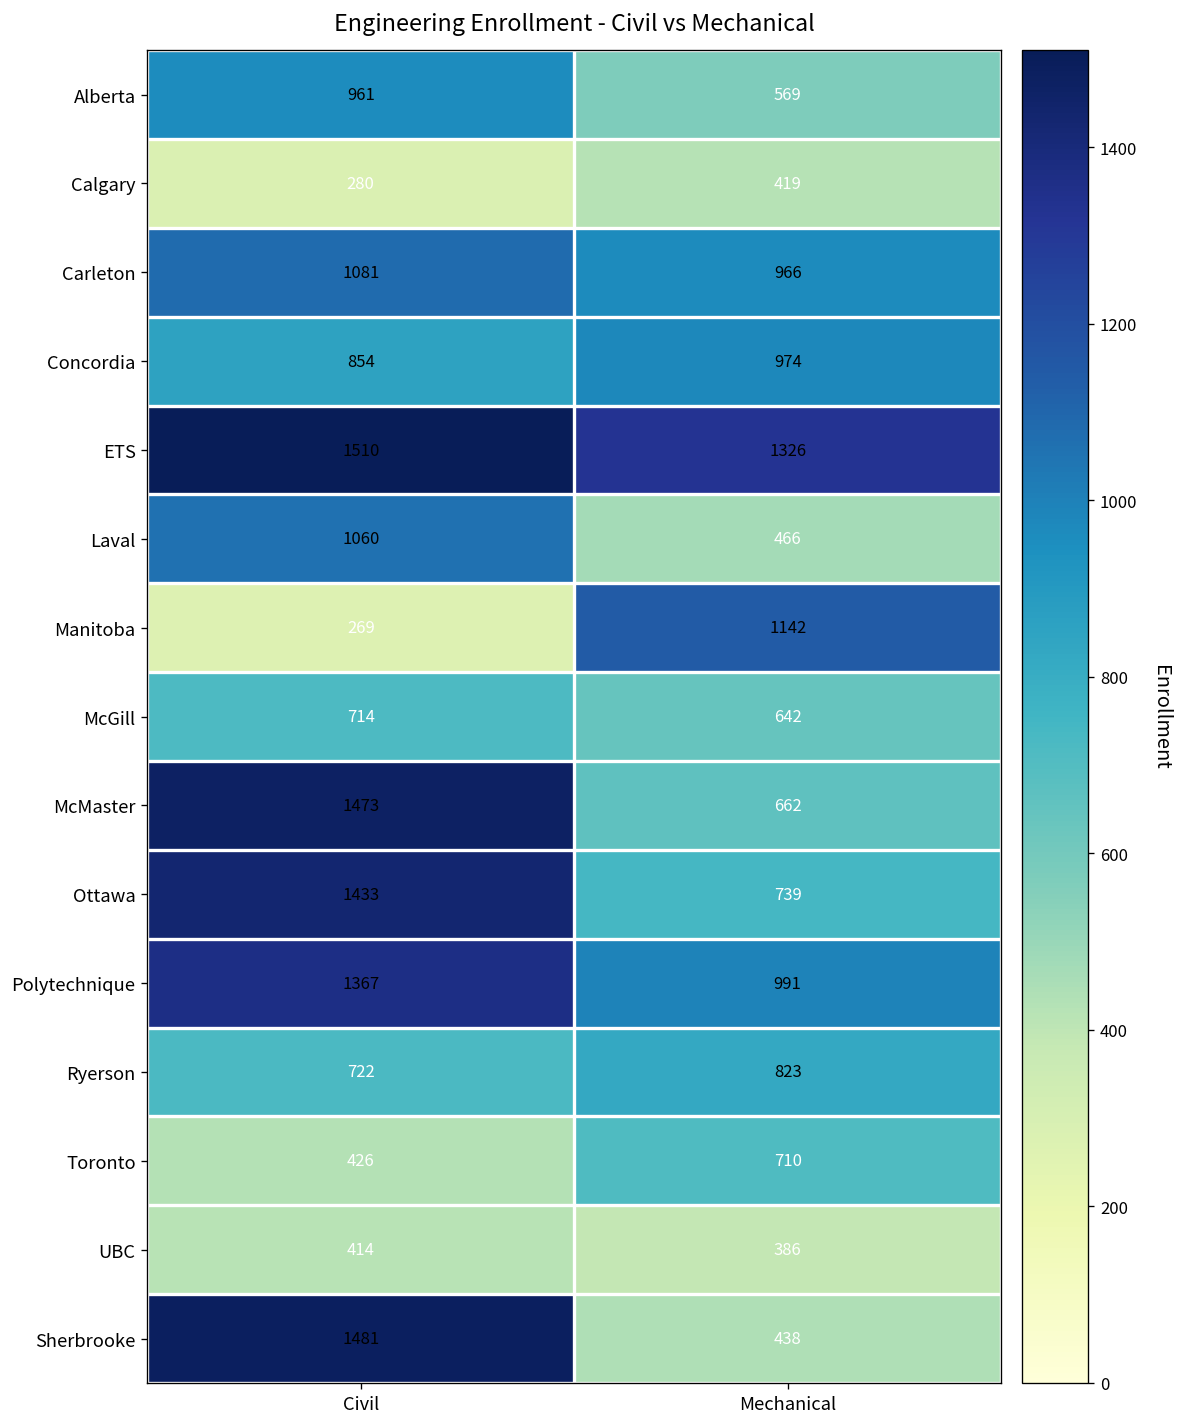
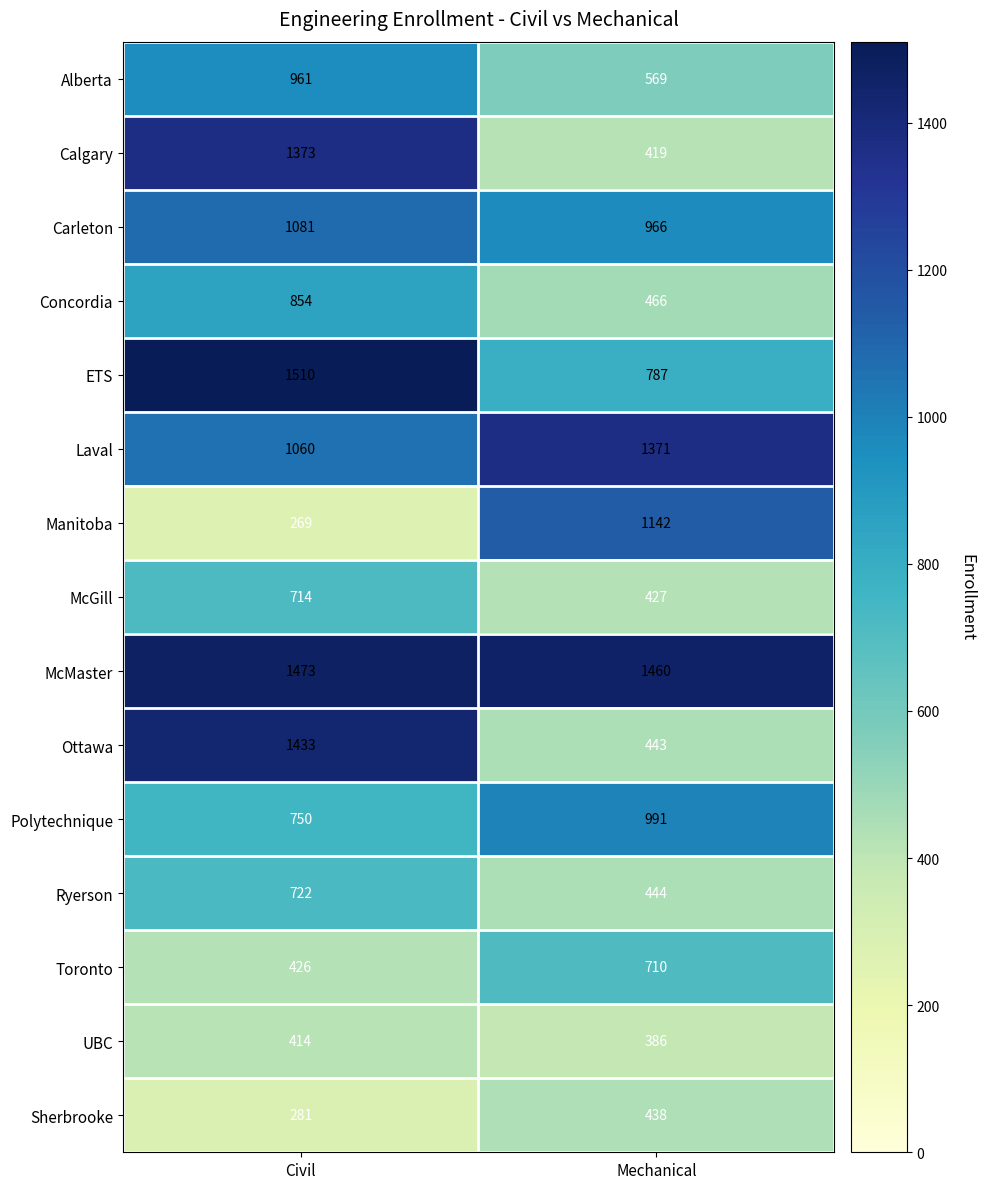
Calgary, Civil: 280 -> 1373
Concordia, Mechanical: 974 -> 466
ETS, Mechanical: 1326 -> 787
Laval, Mechanical: 466 -> 1371
McGill, Mechanical: 642 -> 427
McMaster, Mechanical: 662 -> 1460
Ottawa, Mechanical: 739 -> 443
Polytechnique, Civil: 1367 -> 750
Ryerson, Mechanical: 823 -> 444
Sherbrooke, Civil: 1481 -> 281
